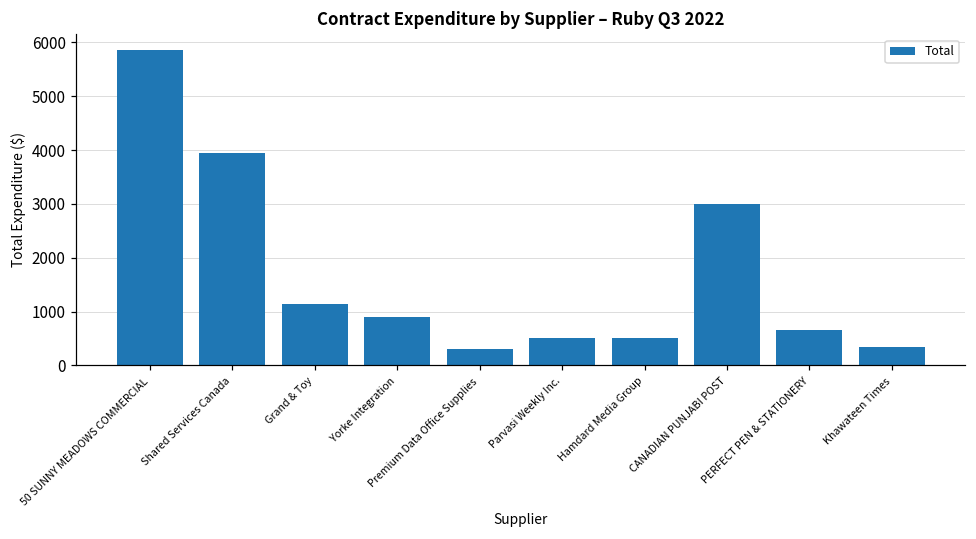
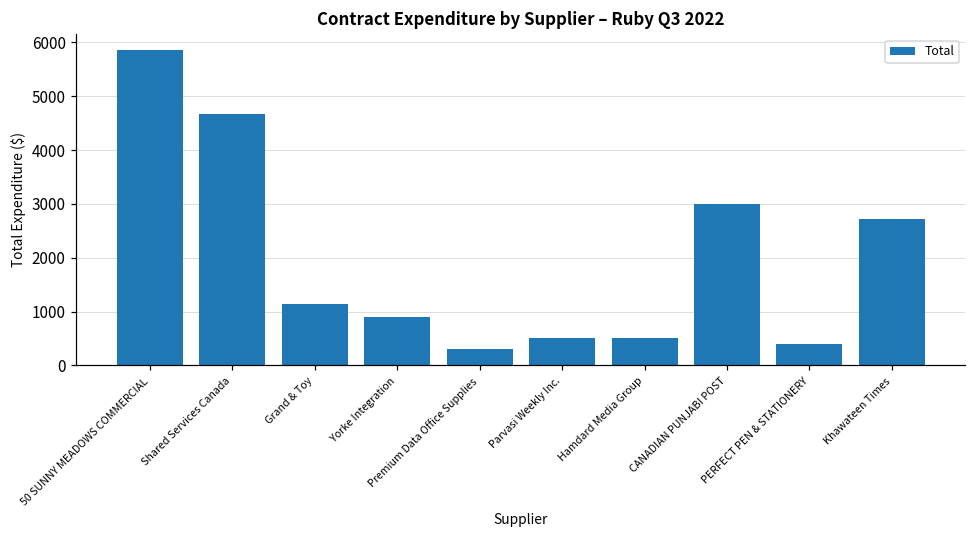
Shared Services Canada: 4000 -> 4700
PERFECT PEN & STATIONERY: 700 -> 400
Khawateen Times: 400 -> 2700
